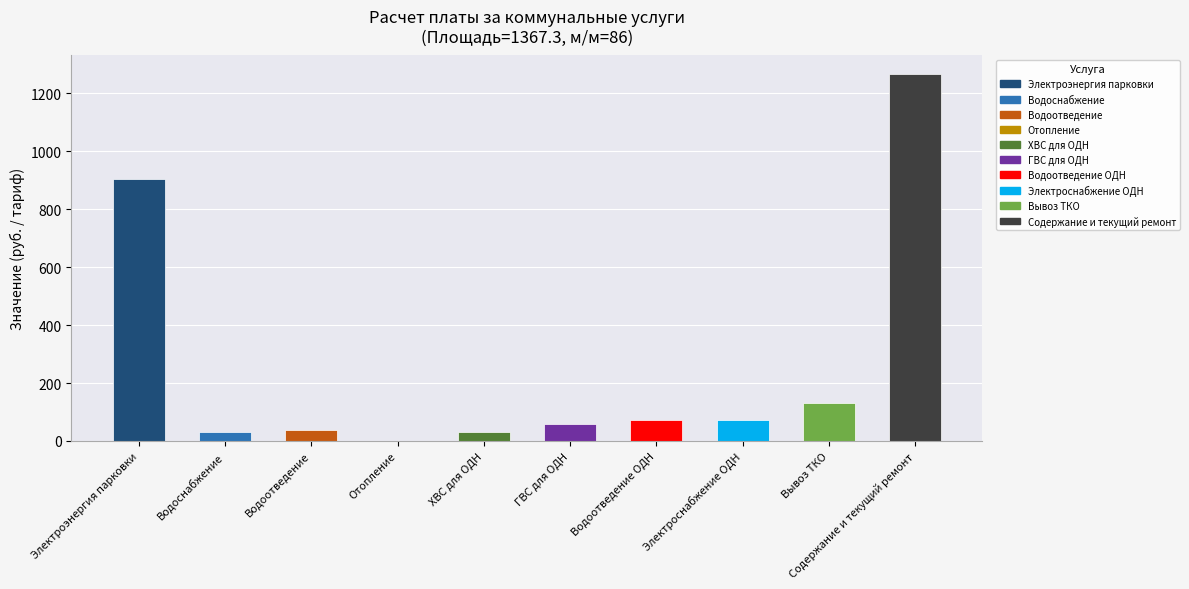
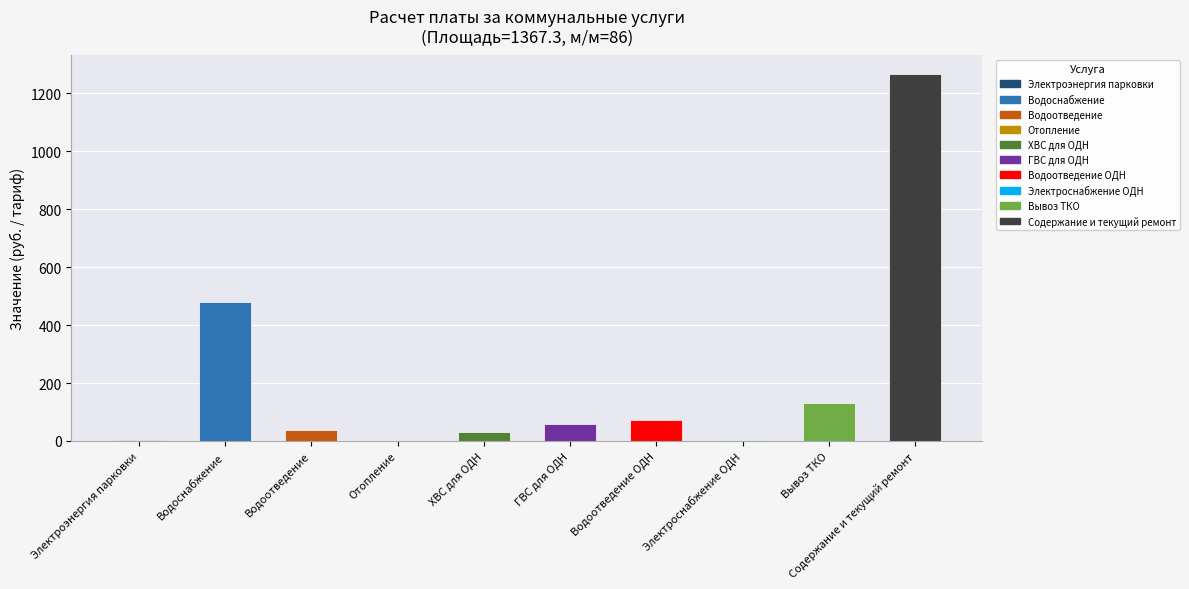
Электроэнергия парковки: 900 -> 10
Водоснабжение: 30 -> 480
Электроснабжение ОДН: 70 -> 10
